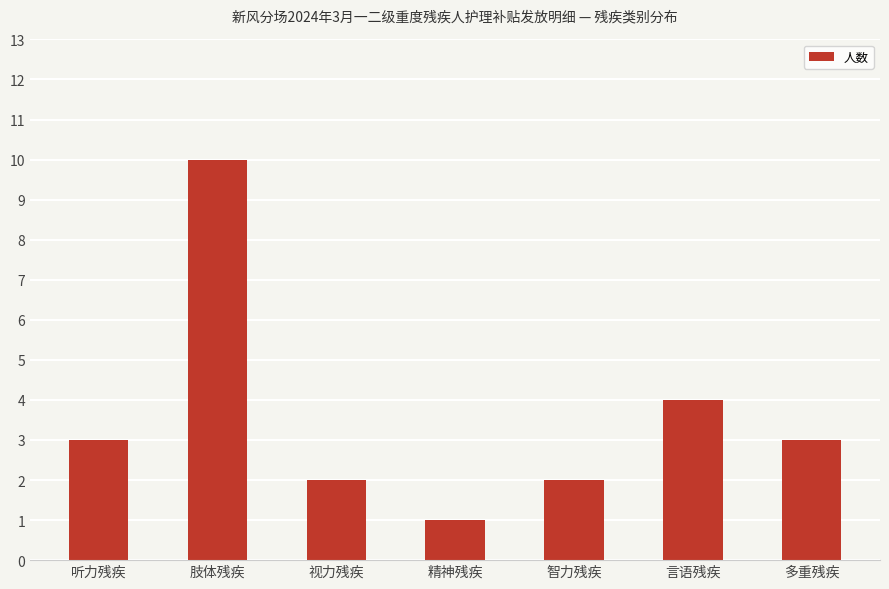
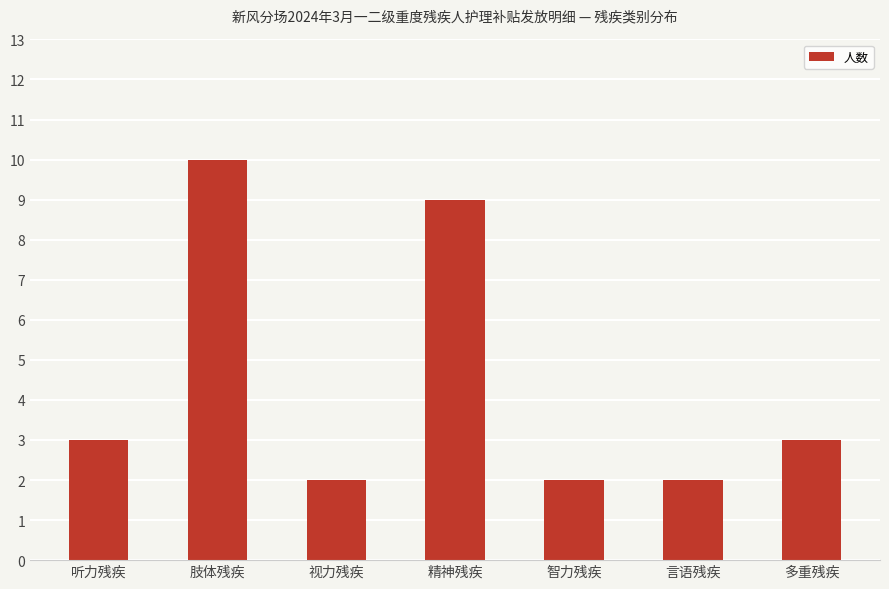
精神残疾: 1 -> 9
言语残疾: 4 -> 2
